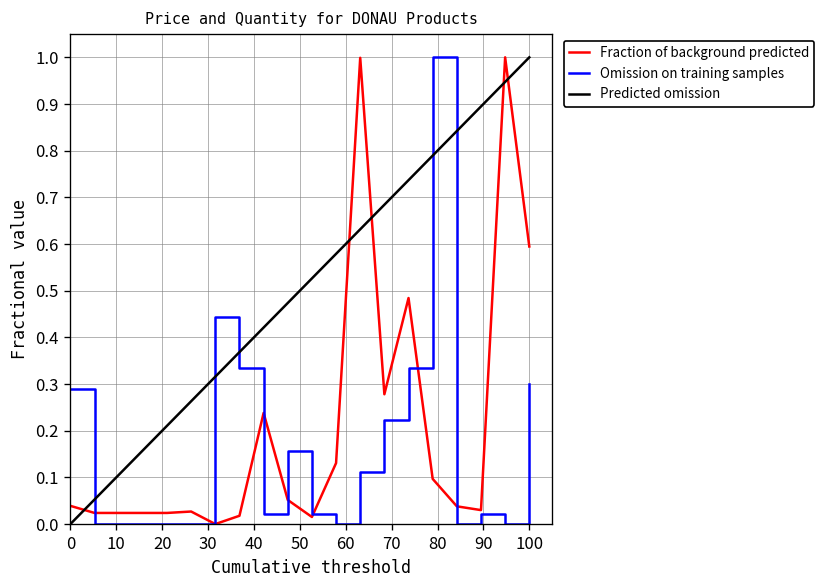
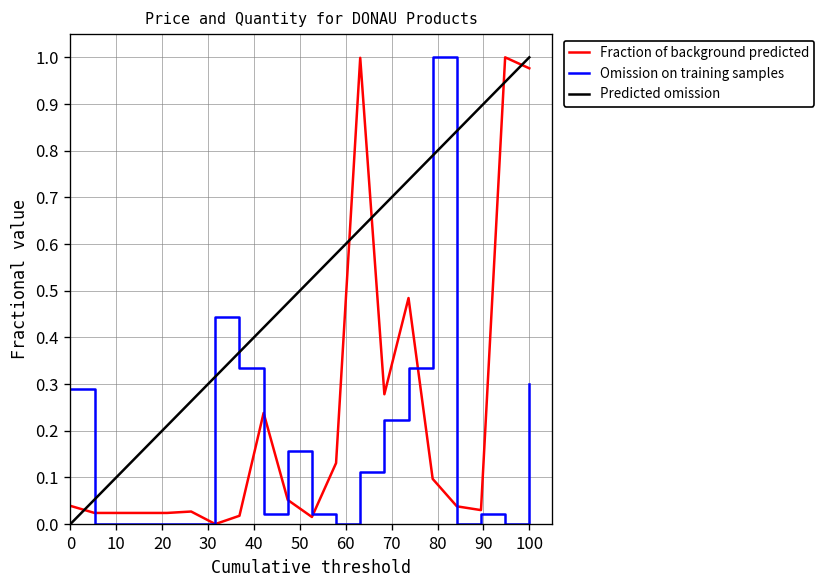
Fraction of background predicted, 100: 0.59 -> 0.98
